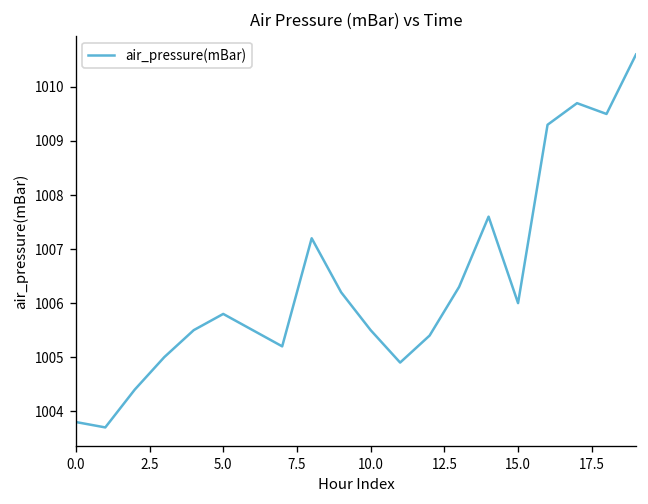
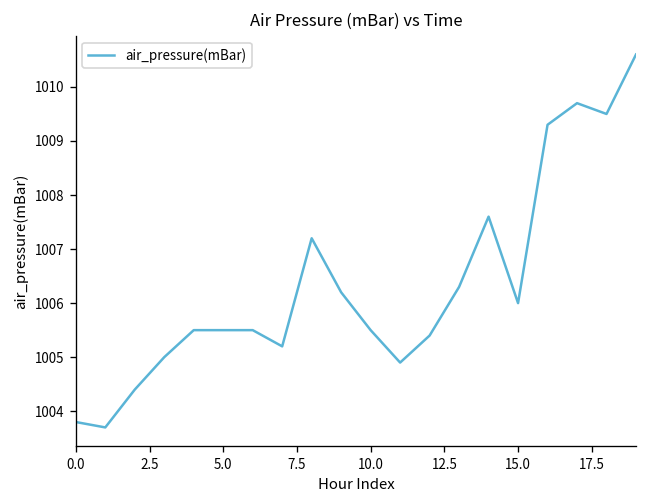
5.0: 1005.8 -> 1005.5
